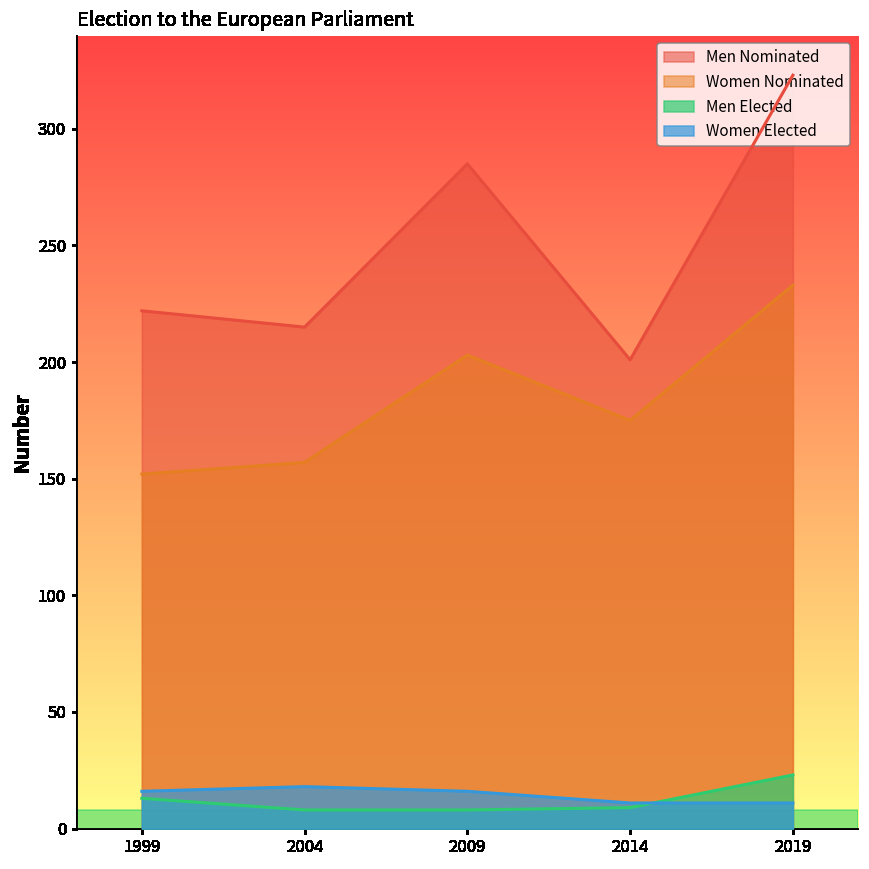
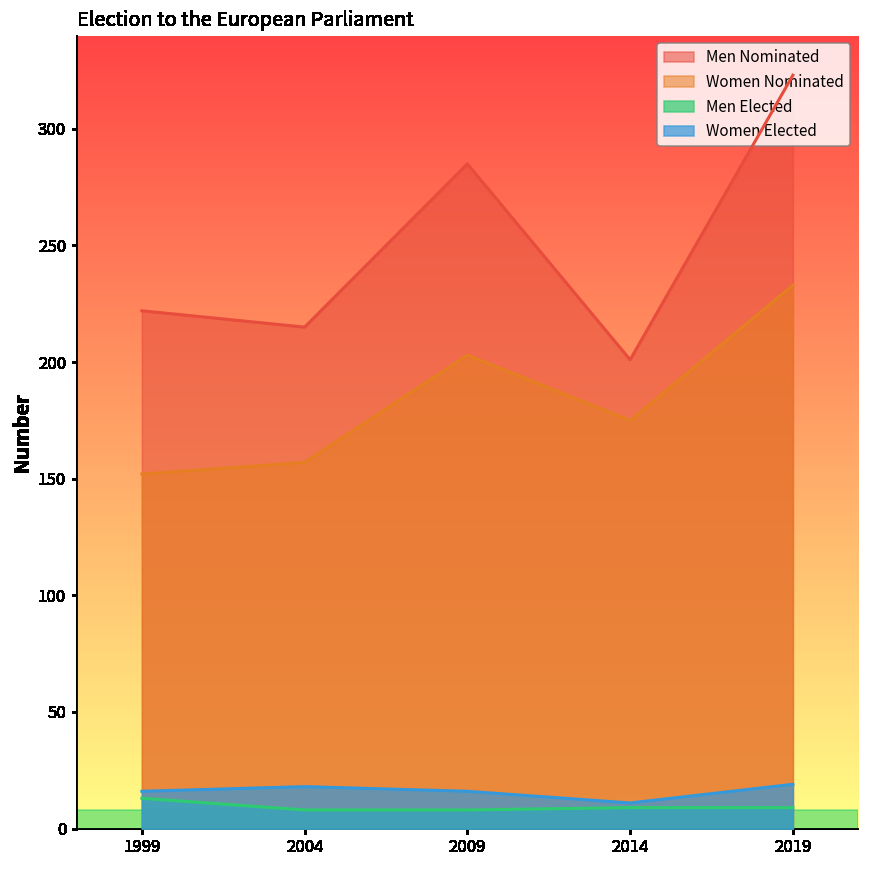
Men Elected, 2019: 23 -> 9
Women Elected, 2019: 11 -> 19
